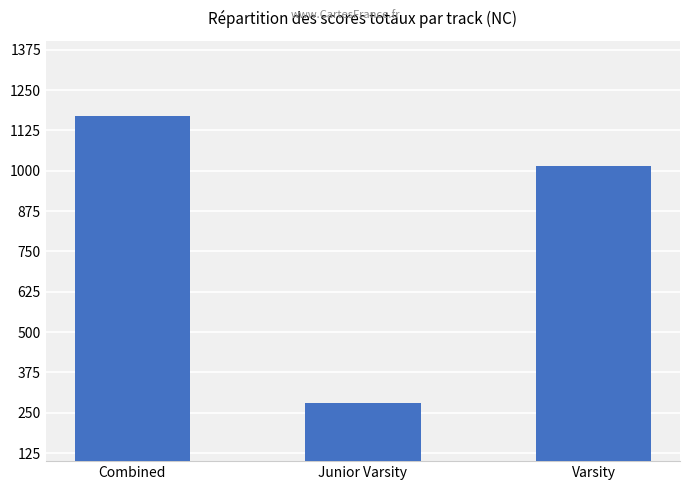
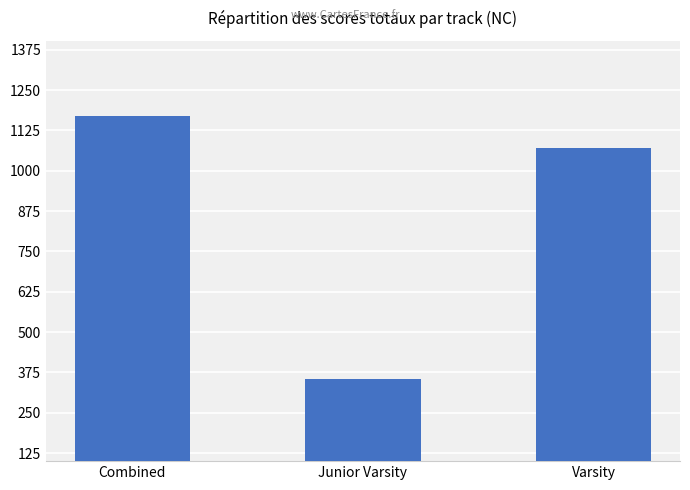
Junior Varsity: 280 -> 350
Varsity: 1020 -> 1070
